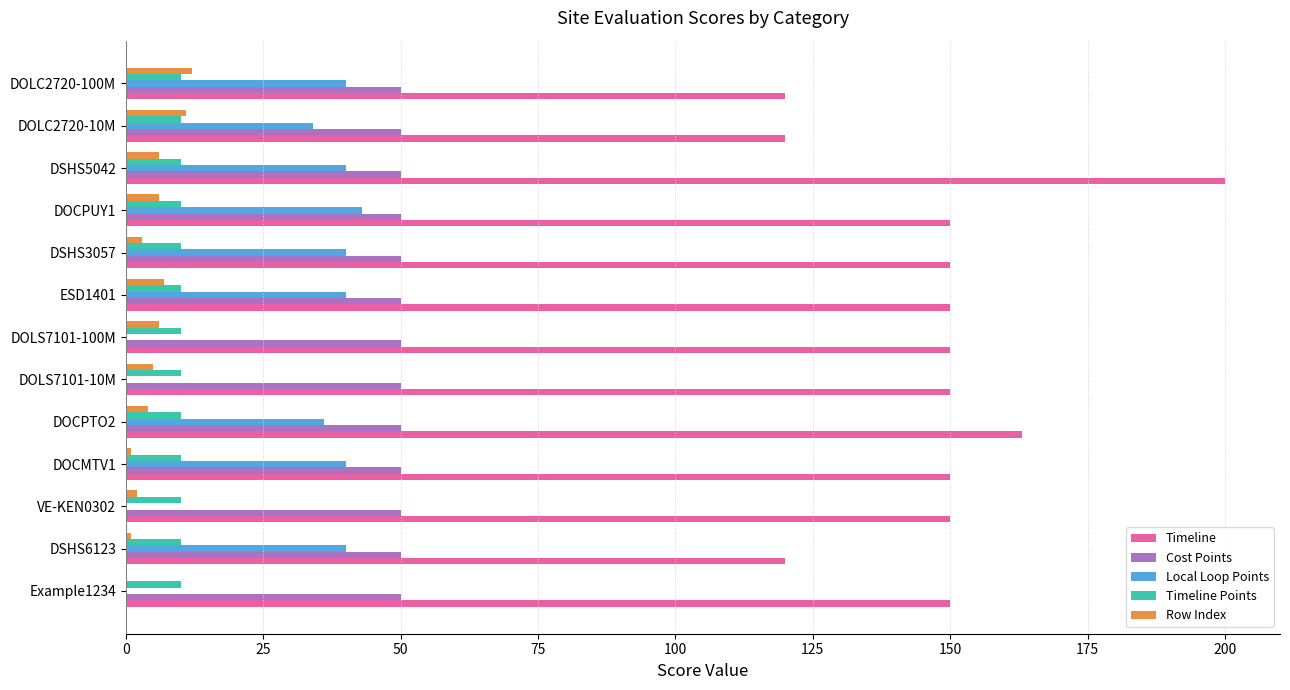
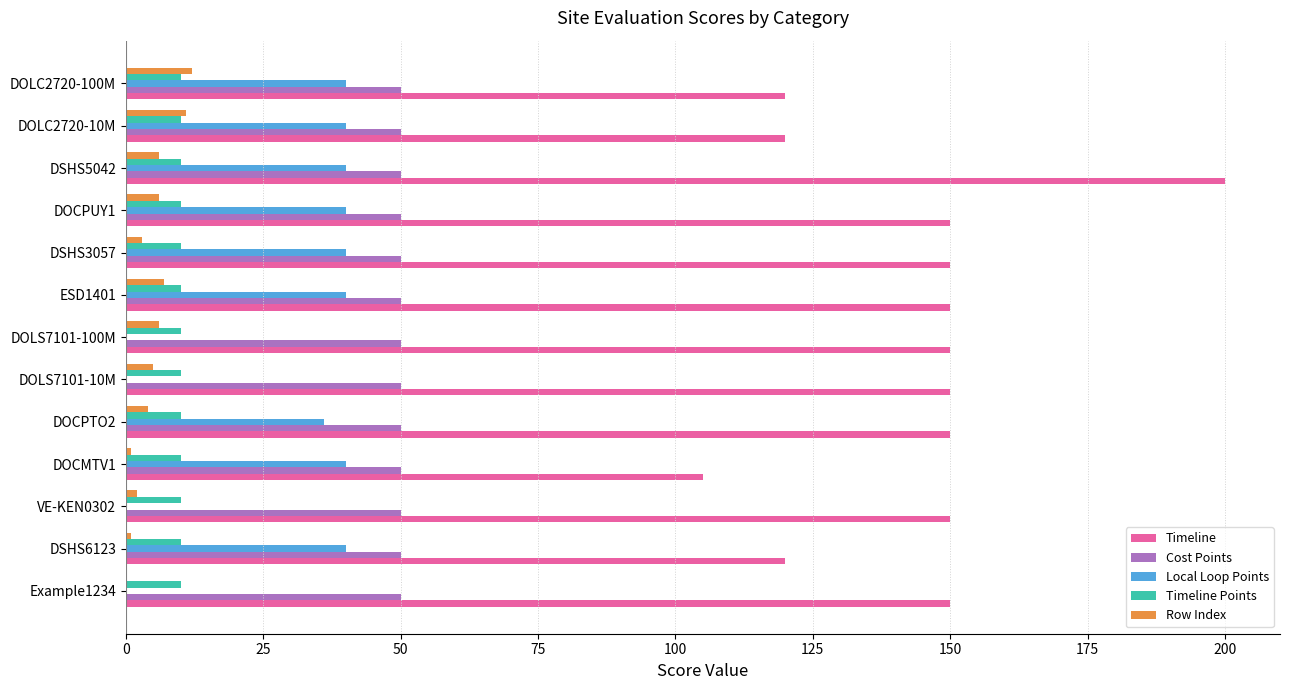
Local Loop Points, DOLC2720-10M: 34 -> 40
Local Loop Points, DOCPUY1: 43 -> 40
Timeline, DOCPTO2: 163 -> 150
Timeline, DOCMTV1: 150 -> 105
